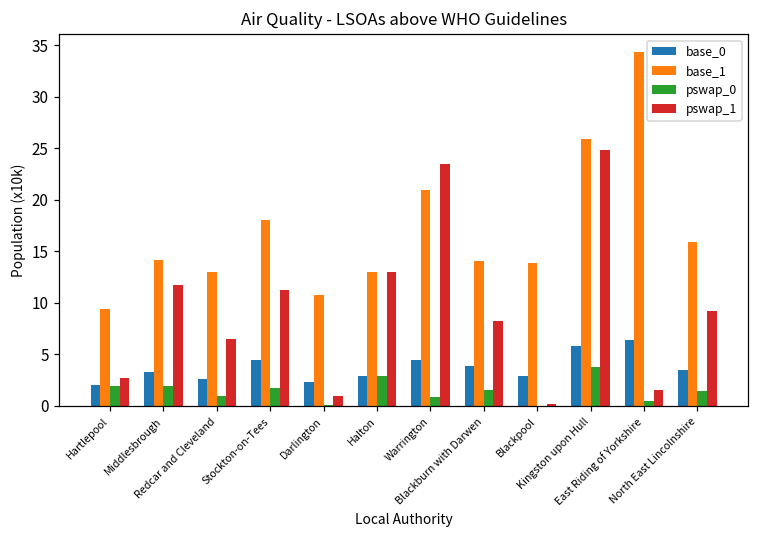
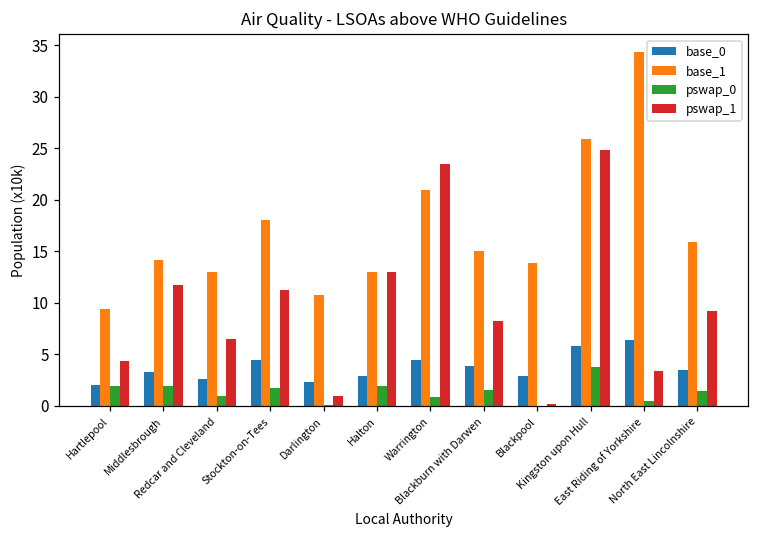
pswap_1, Hartlepool: 3 -> 4
pswap_0, Halton: 3 -> 2
base_1, Blackburn with Darwen: 14 -> 15
pswap_1, East Riding of Yorkshire: 1 -> 3
